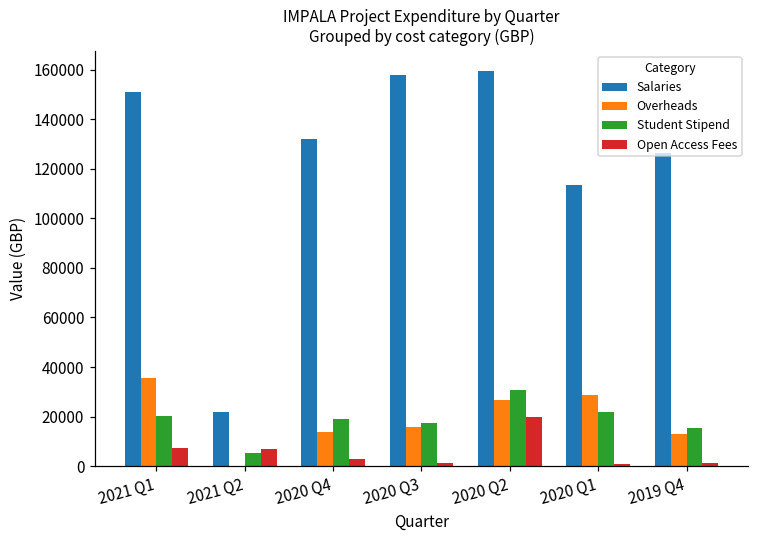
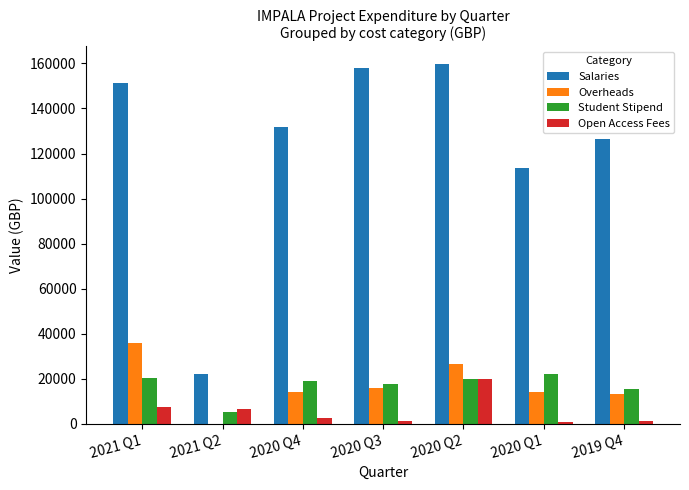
Student Stipend, 2020 Q2: 31000 -> 20000
Overheads, 2020 Q1: 29000 -> 14000
